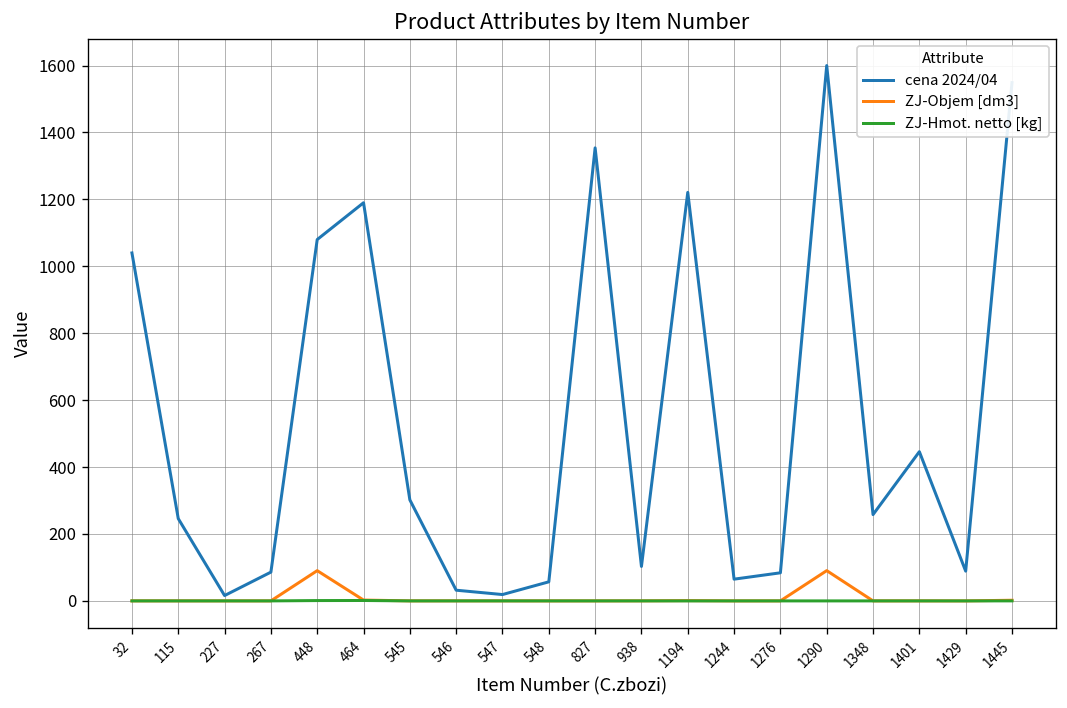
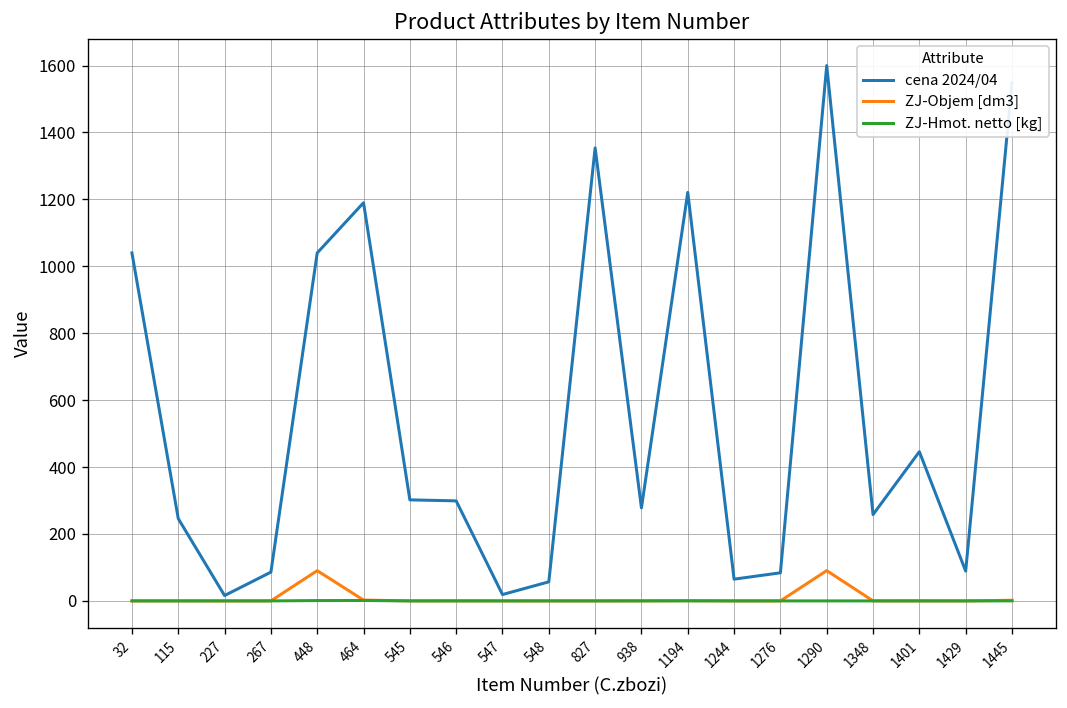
cena 2024/04, 448: 1080 -> 1040
cena 2024/04, 546: 30 -> 300
cena 2024/04, 938: 100 -> 280
